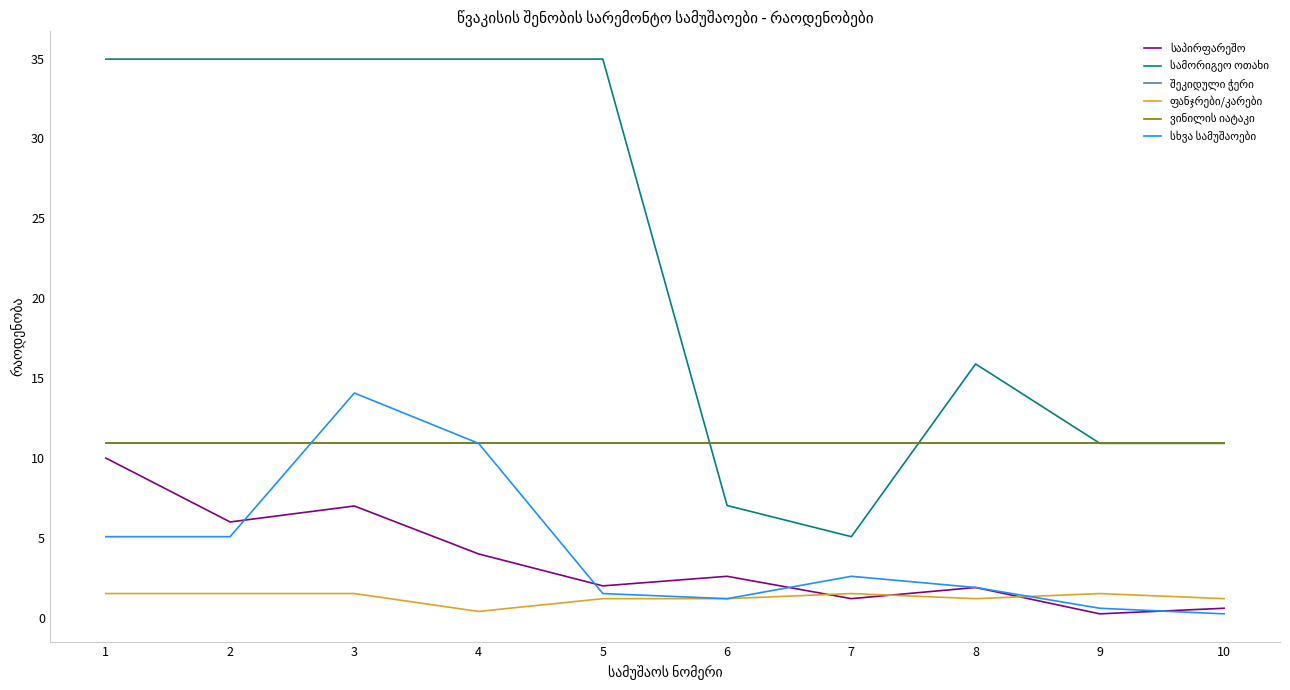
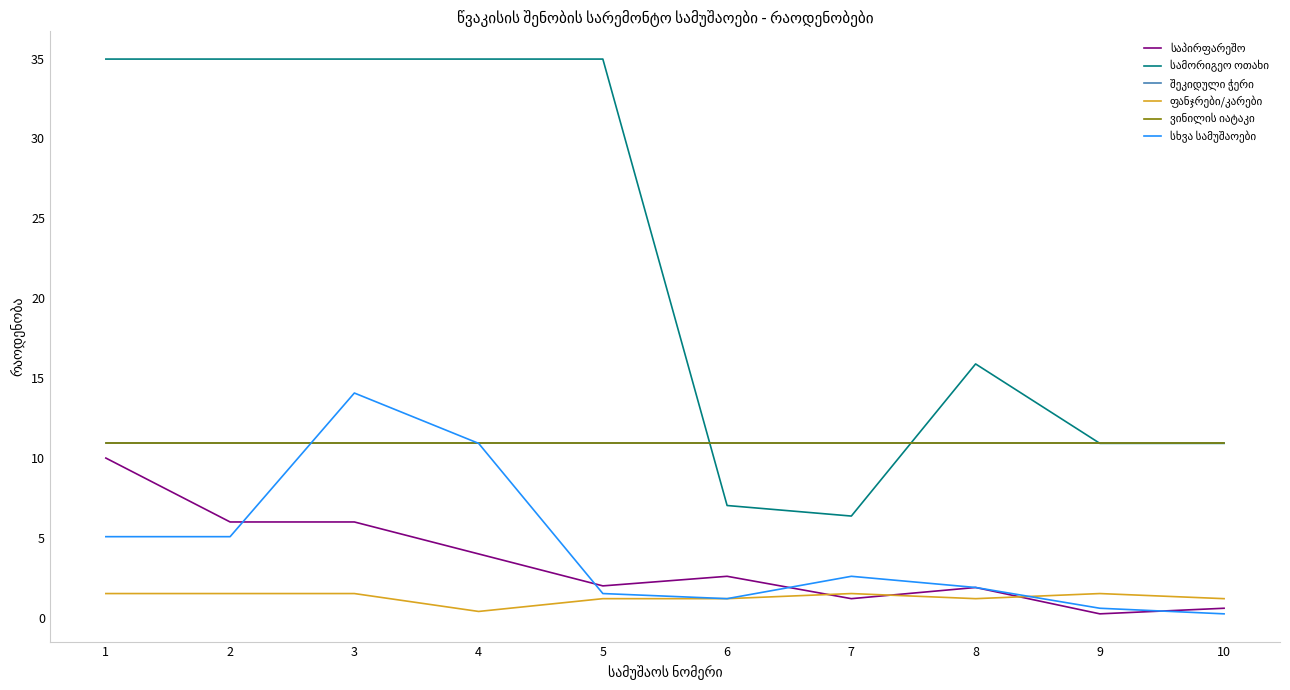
საპირფარეშო, 3: 7 -> 6
სამორიგეო ოთახი, 7: 5.1 -> 6.4
